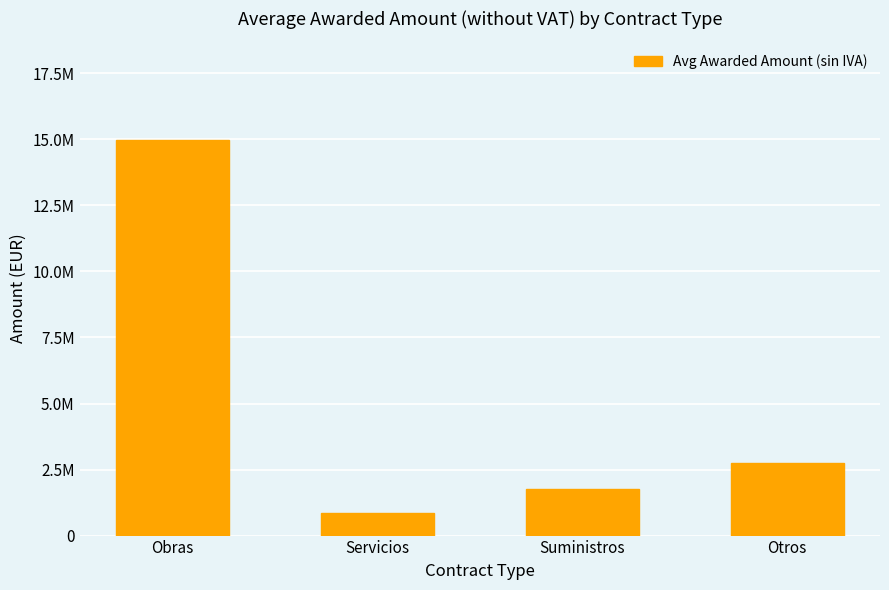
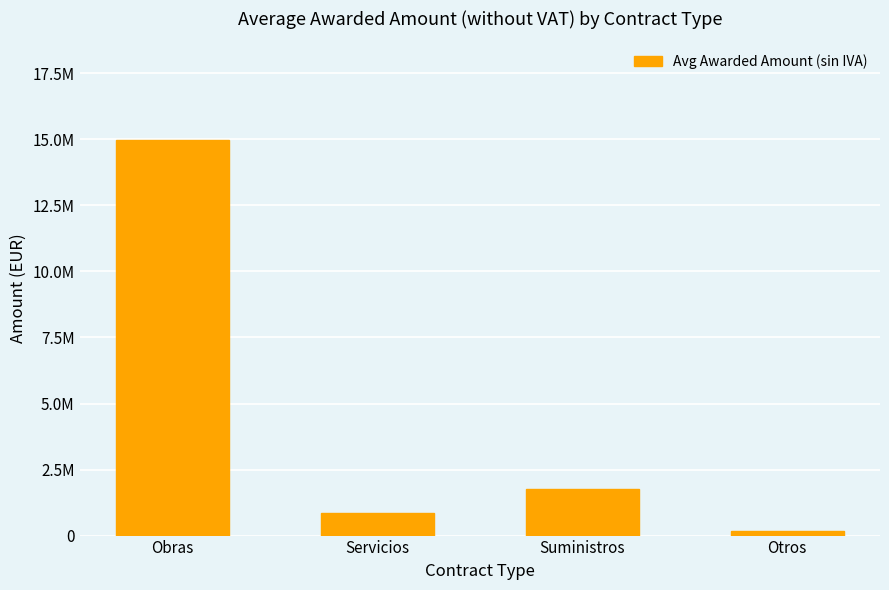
Otros: 2800000 -> 200000
